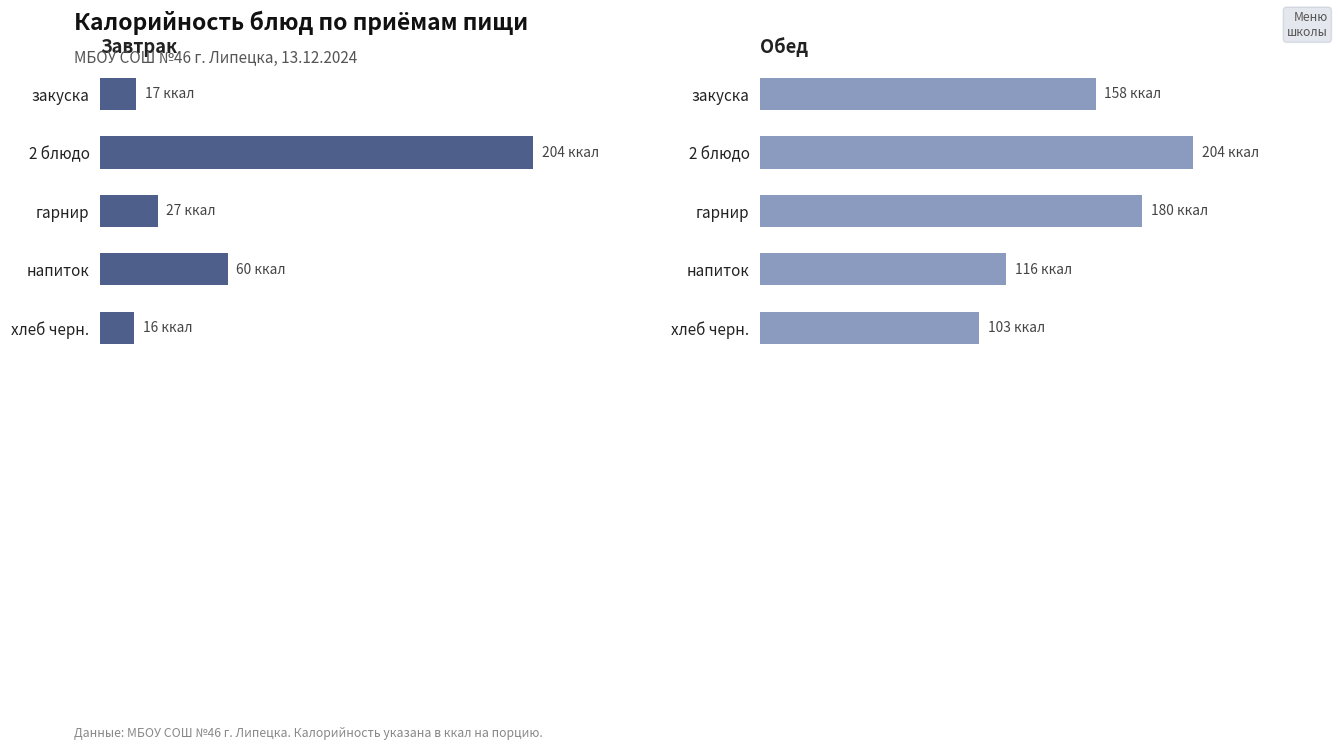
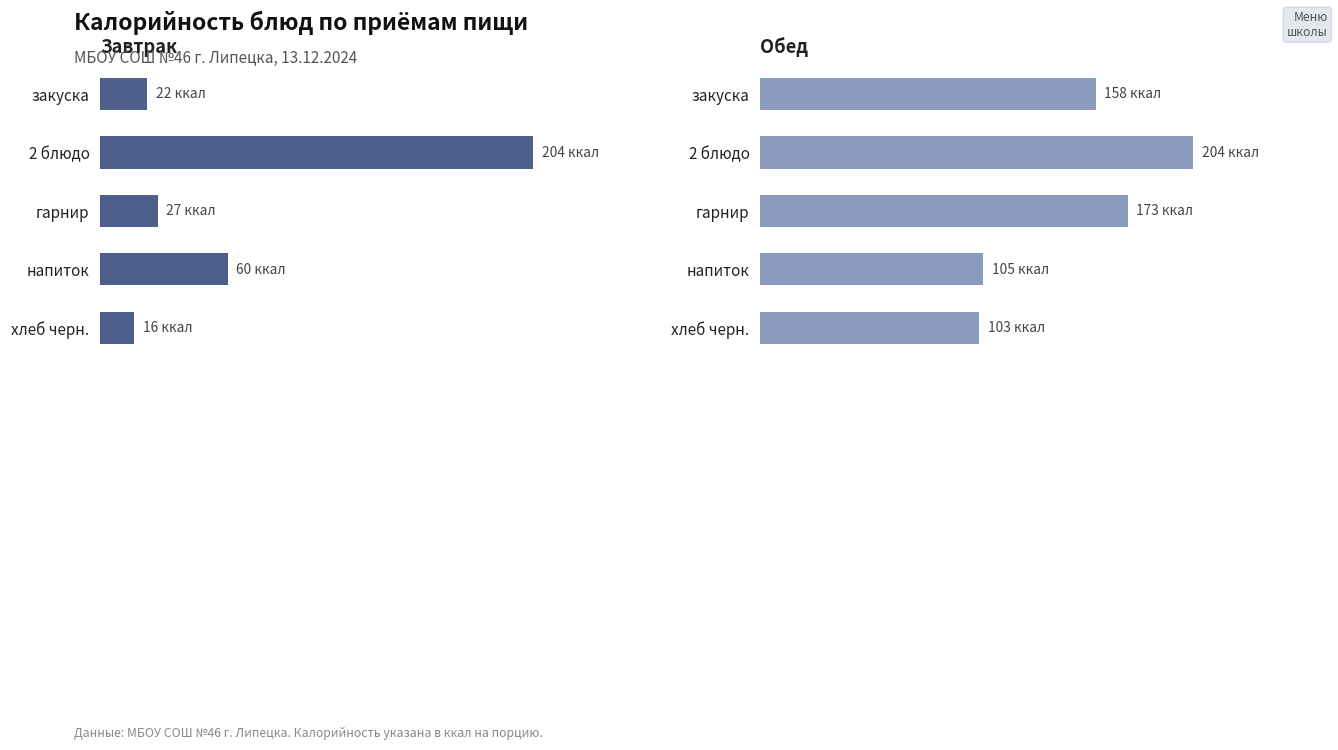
Завтрак, закуска: 17 -> 22
Обед, гарнир: 180 -> 173
Обед, напиток: 116 -> 105
